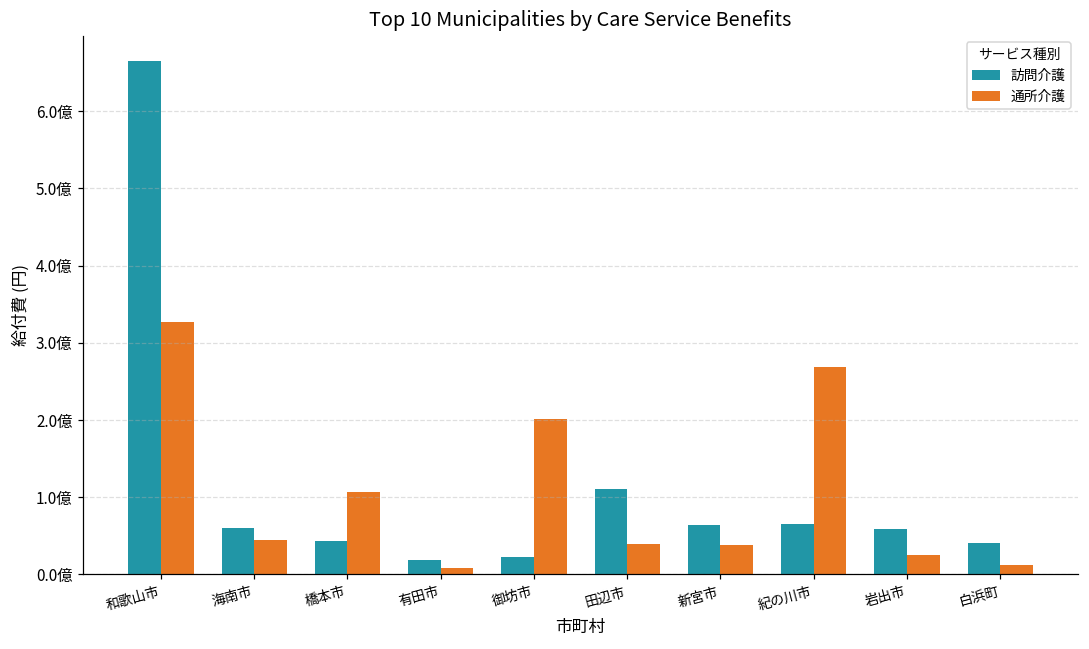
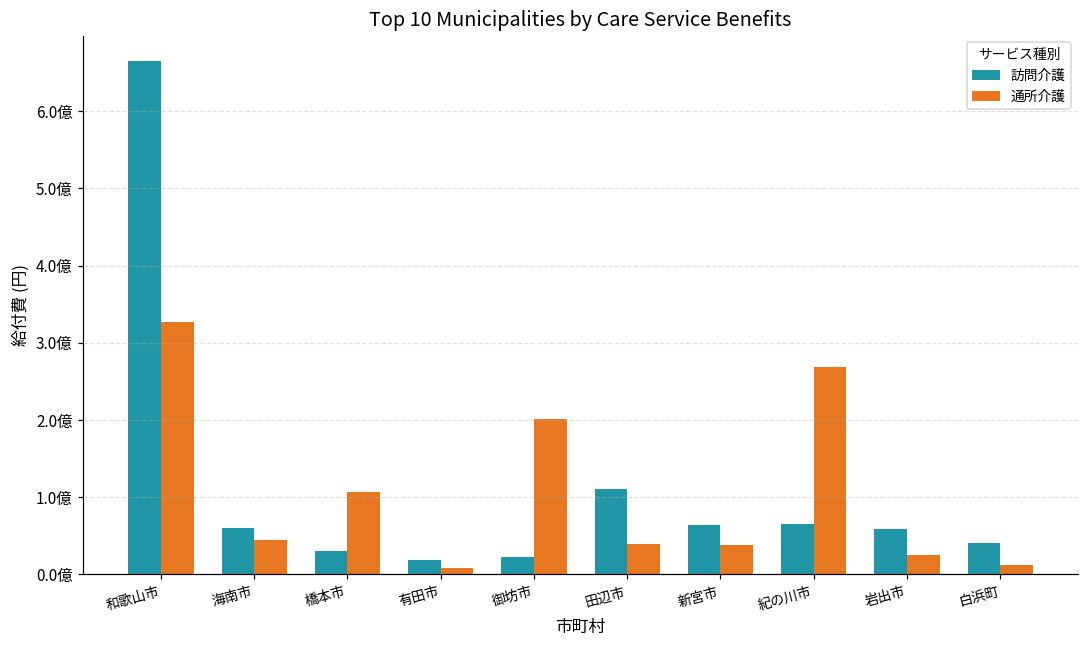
訪問介護, 橋本市: 0.4億 -> 0.3億
